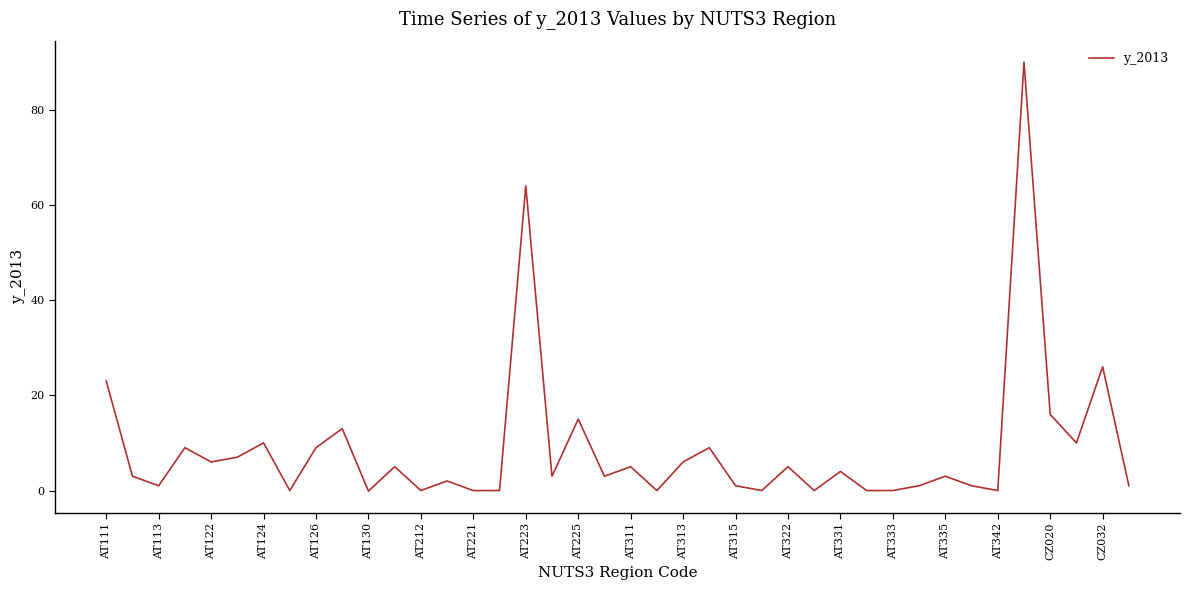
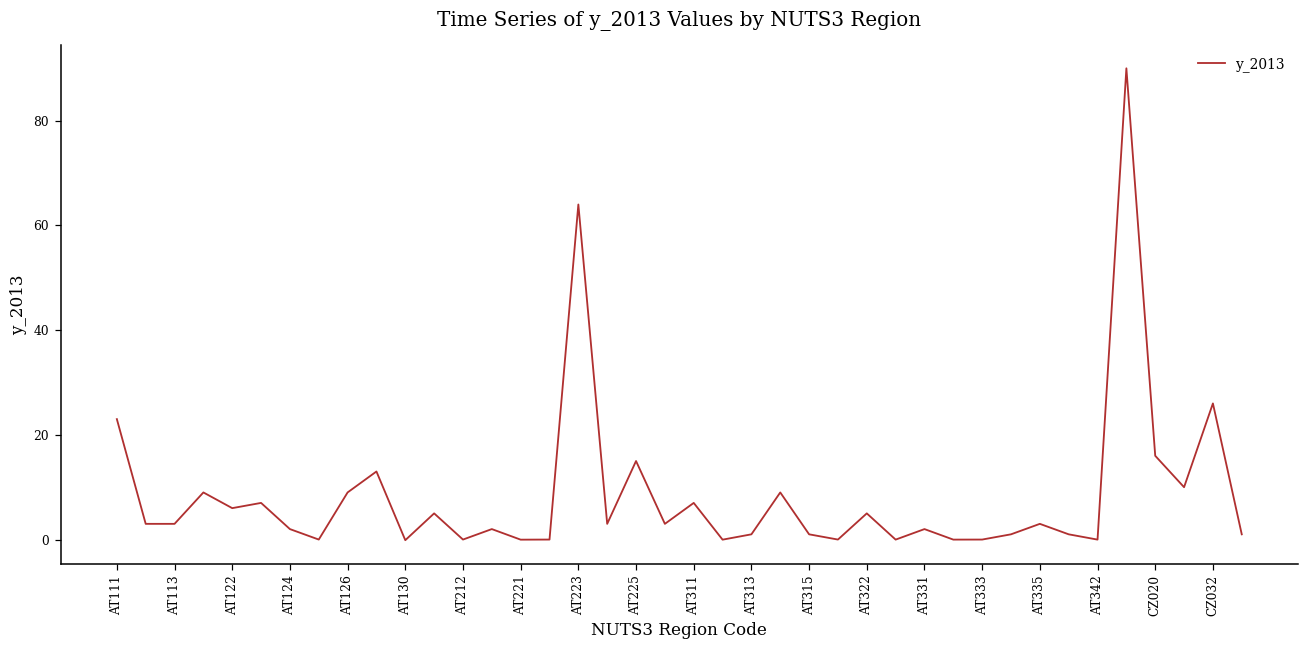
AT113: 1 -> 3
AT124: 10 -> 2
AT311: 5 -> 7
AT313: 6 -> 1
AT331: 4 -> 2
